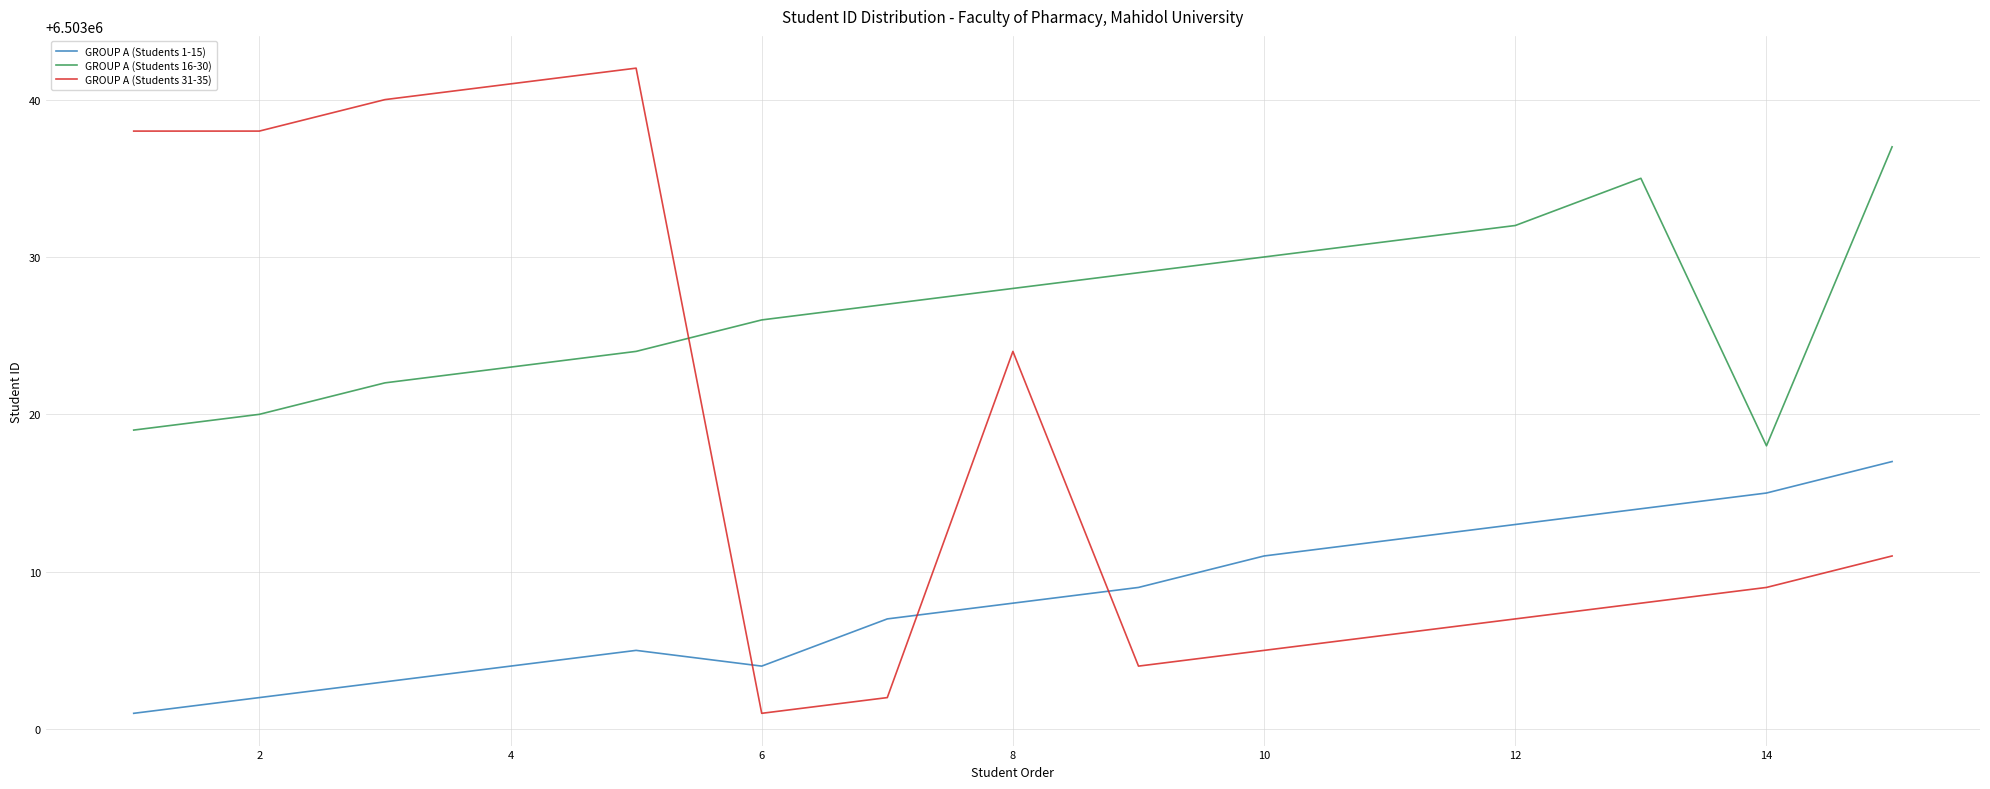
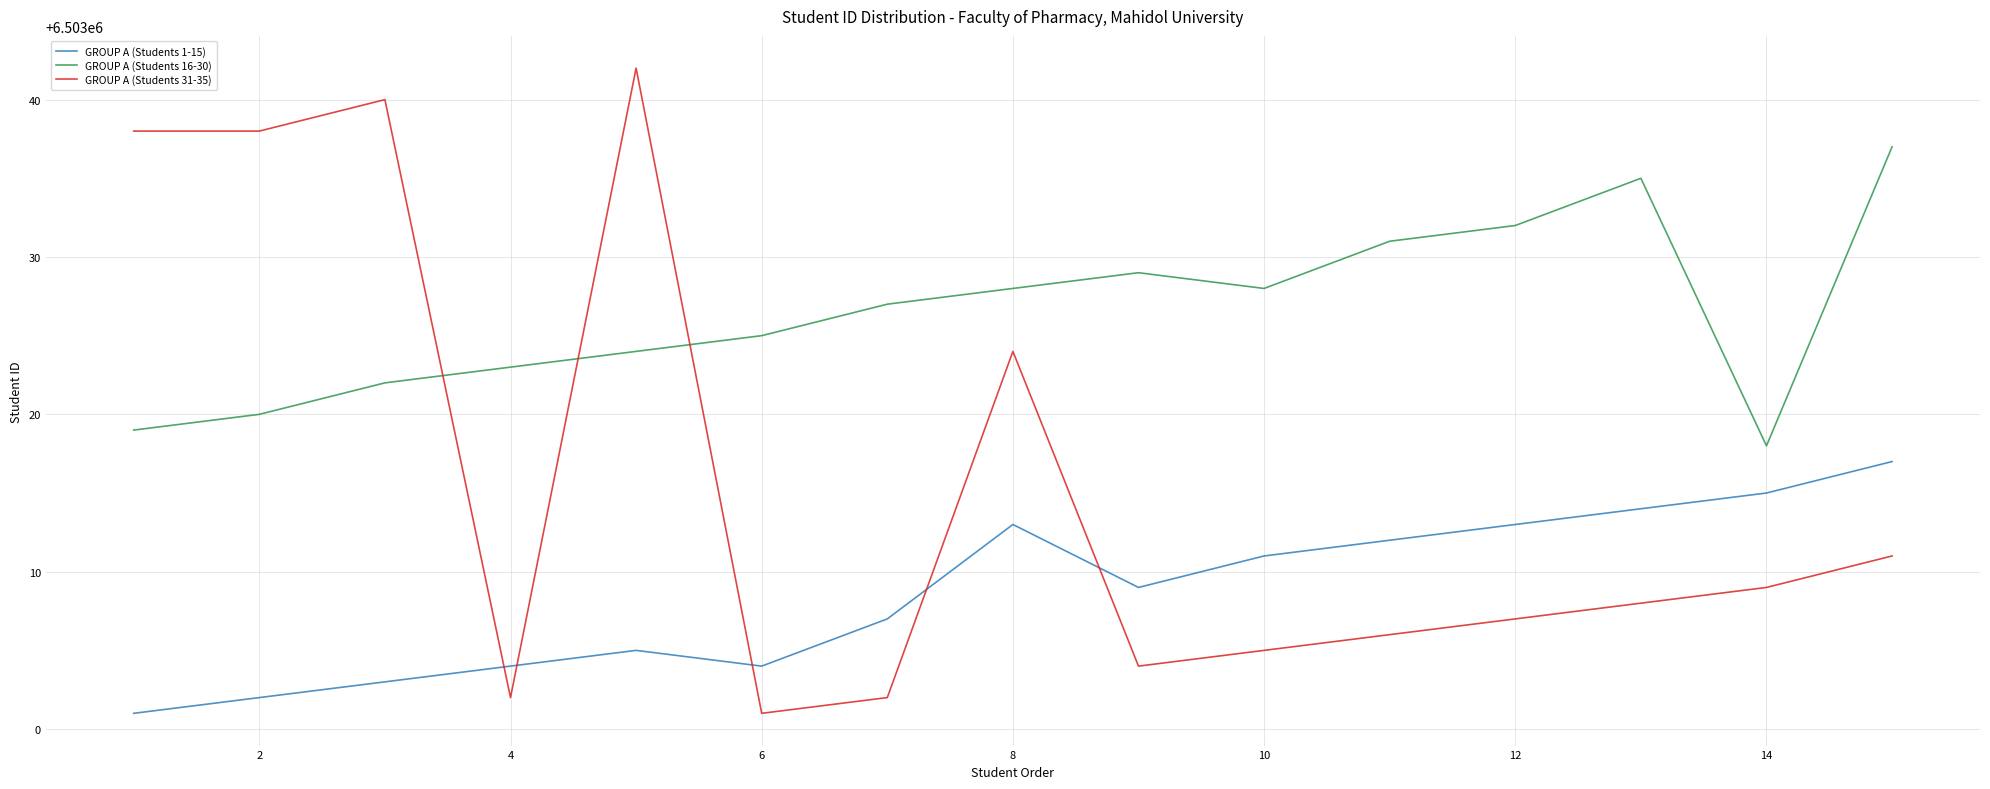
GROUP A (Students 31-35), 4: 6503041 -> 6503002
GROUP A (Students 16-30), 6: 6503026 -> 6503025
GROUP A (Students 1-15), 8: 6503008 -> 6503013
GROUP A (Students 16-30), 10: 6503030 -> 6503028
